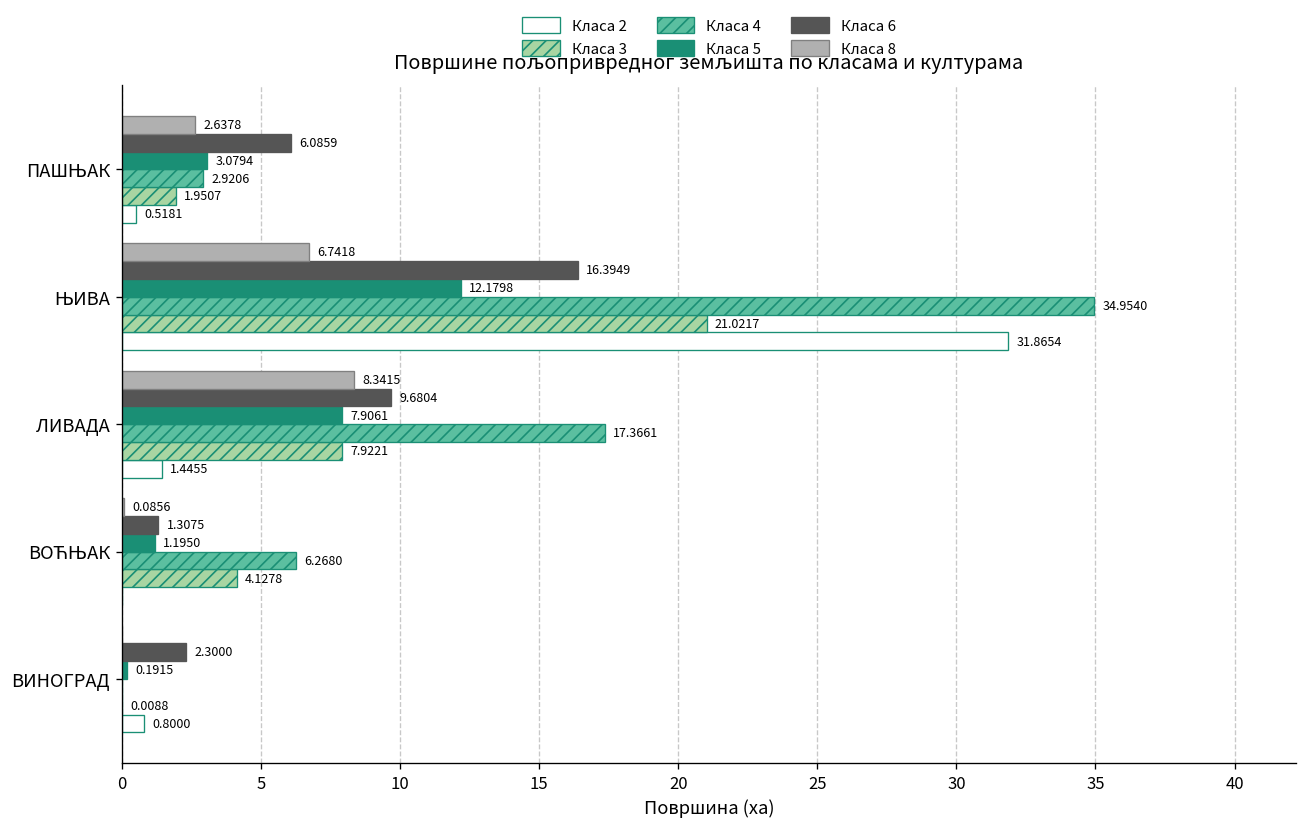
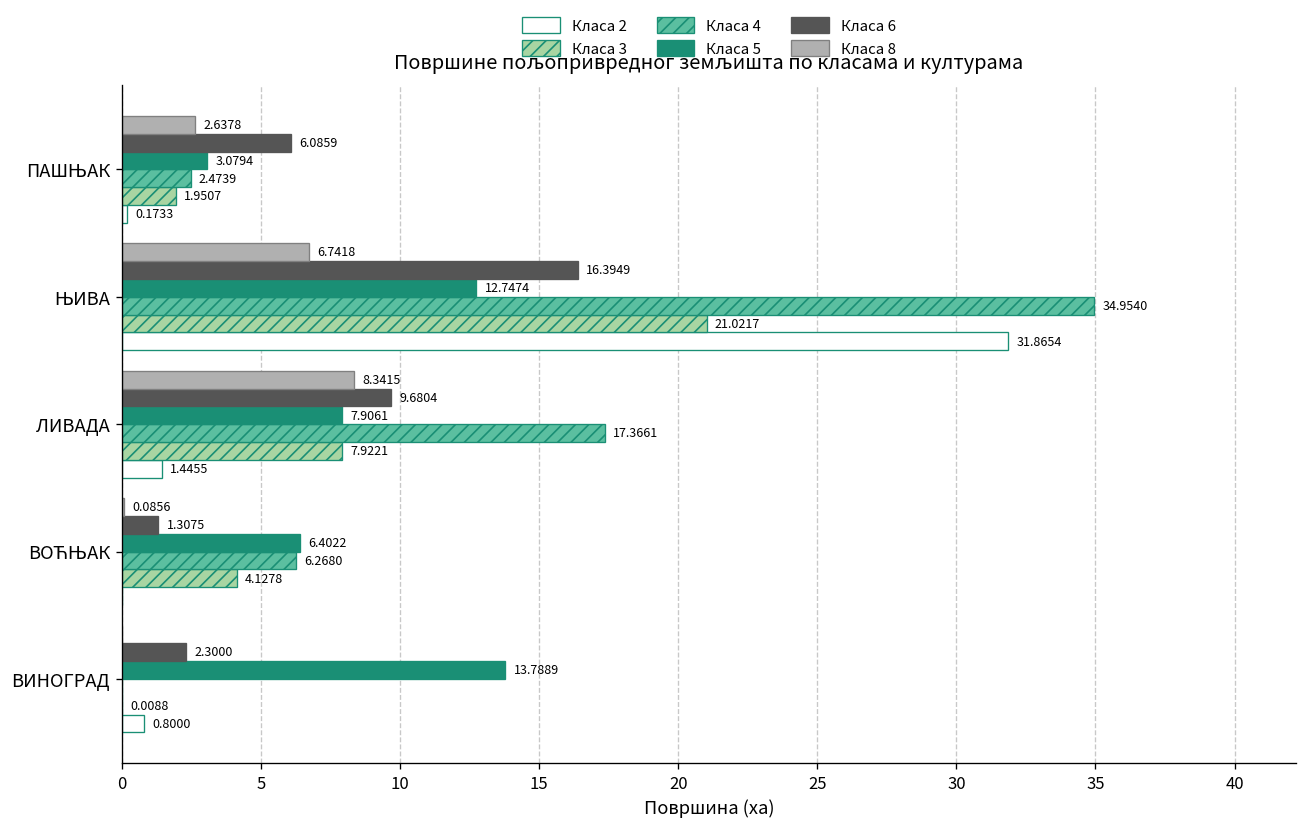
Класа 4, ПАШЊАК: 2.9206 -> 2.4739
Класа 2, ПАШЊАК: 0.5181 -> 0.1733
Класа 5, ЊИВА: 12.1798 -> 12.7474
Класа 5, ВОЋЊАК: 1.1950 -> 6.4022
Класа 5, ВИНОГРАД: 0.1915 -> 13.7889
